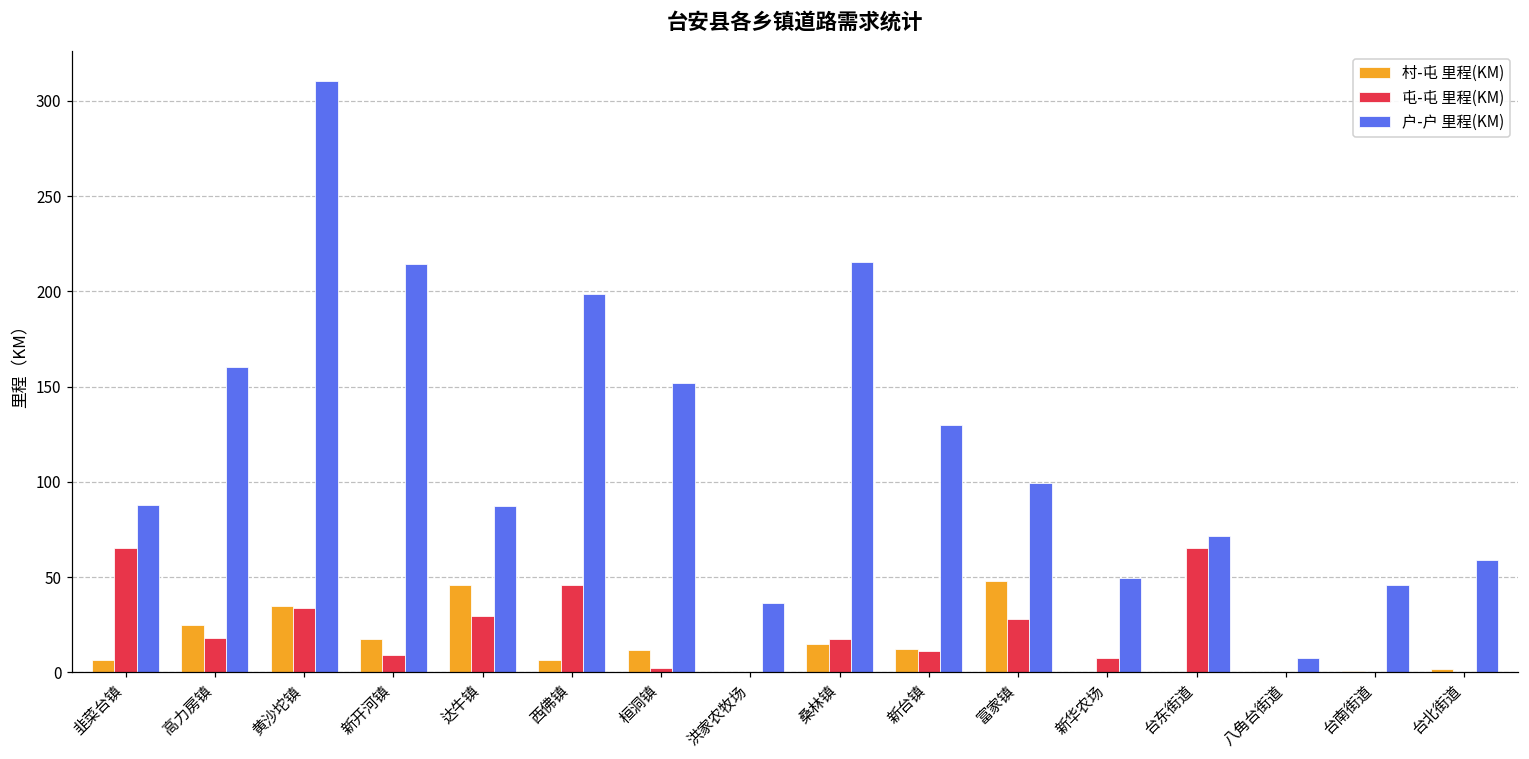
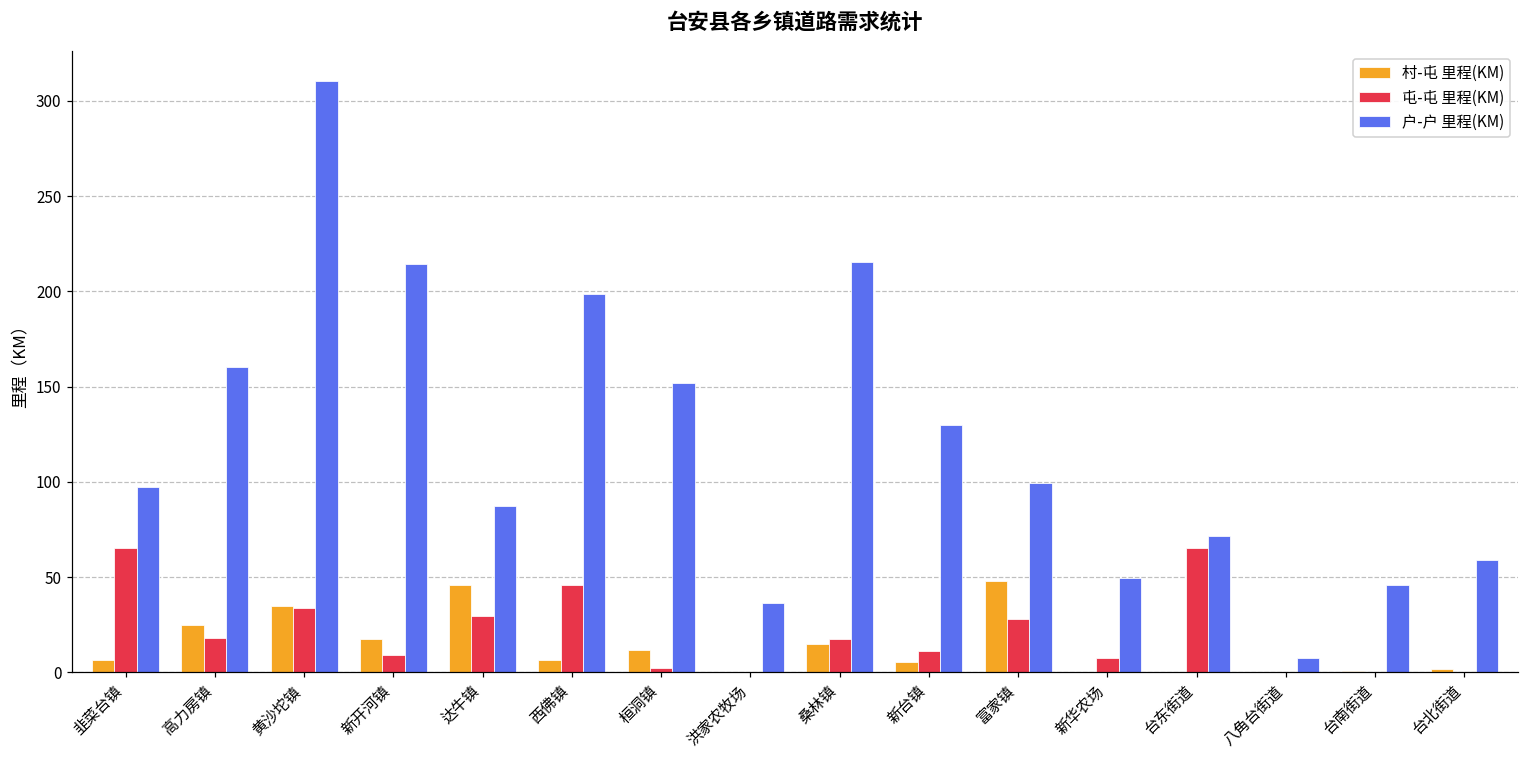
户-户 里程(KM), 韭菜台镇: 88 -> 97
村-屯 里程(KM), 新台镇: 12 -> 6
